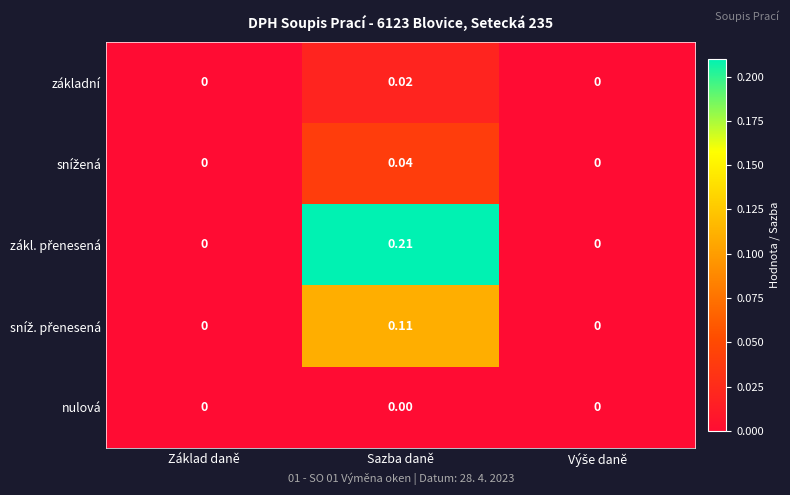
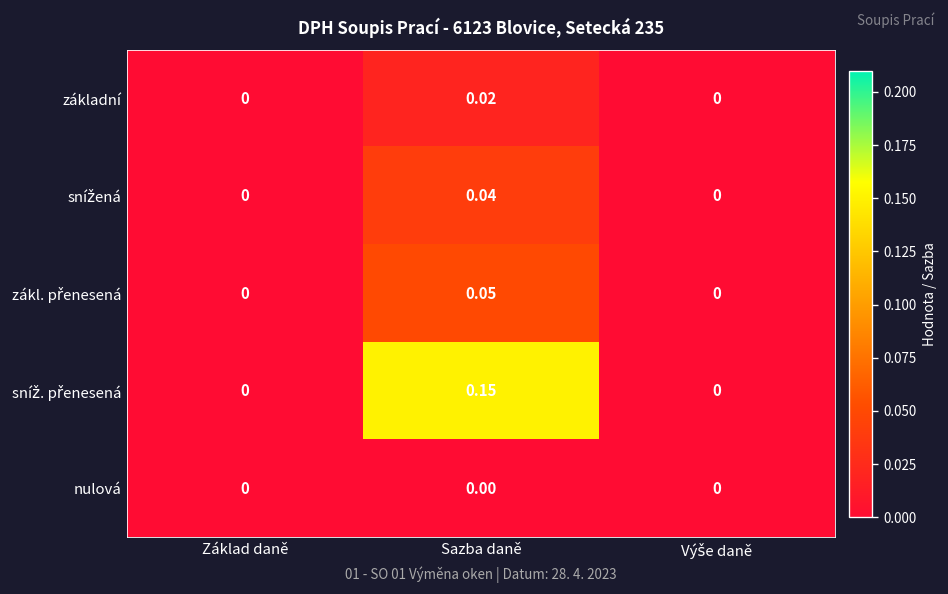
zákl. přenesená, Sazba daně: 0.21 -> 0.05
sníž. přenesená, Sazba daně: 0.11 -> 0.15
